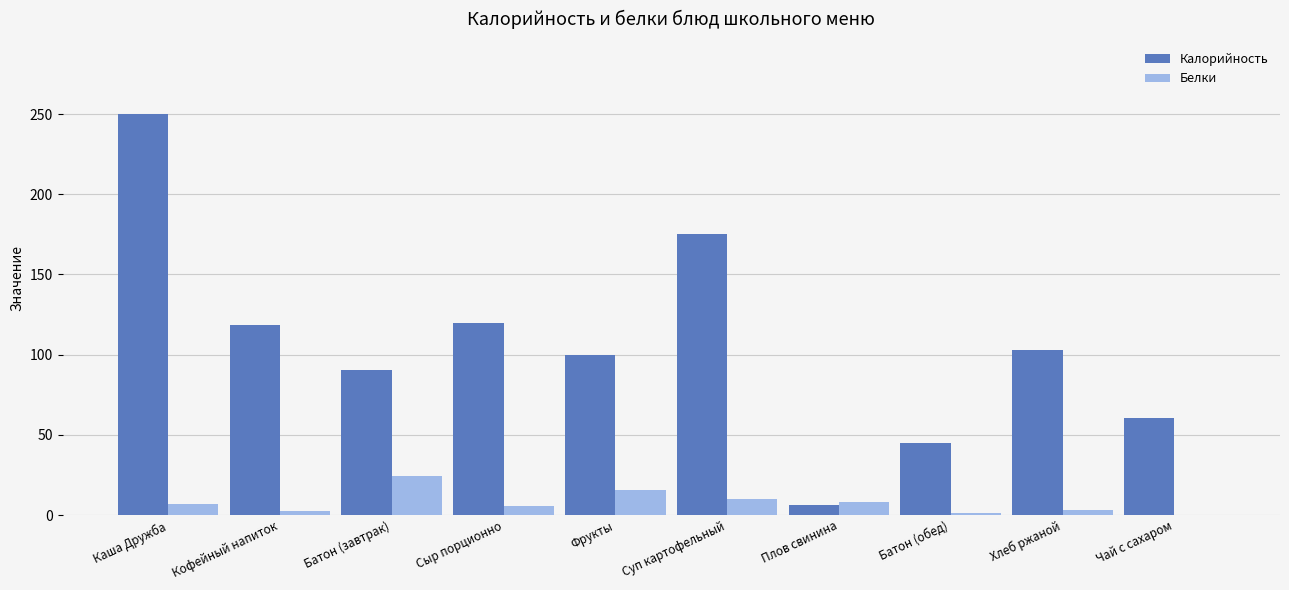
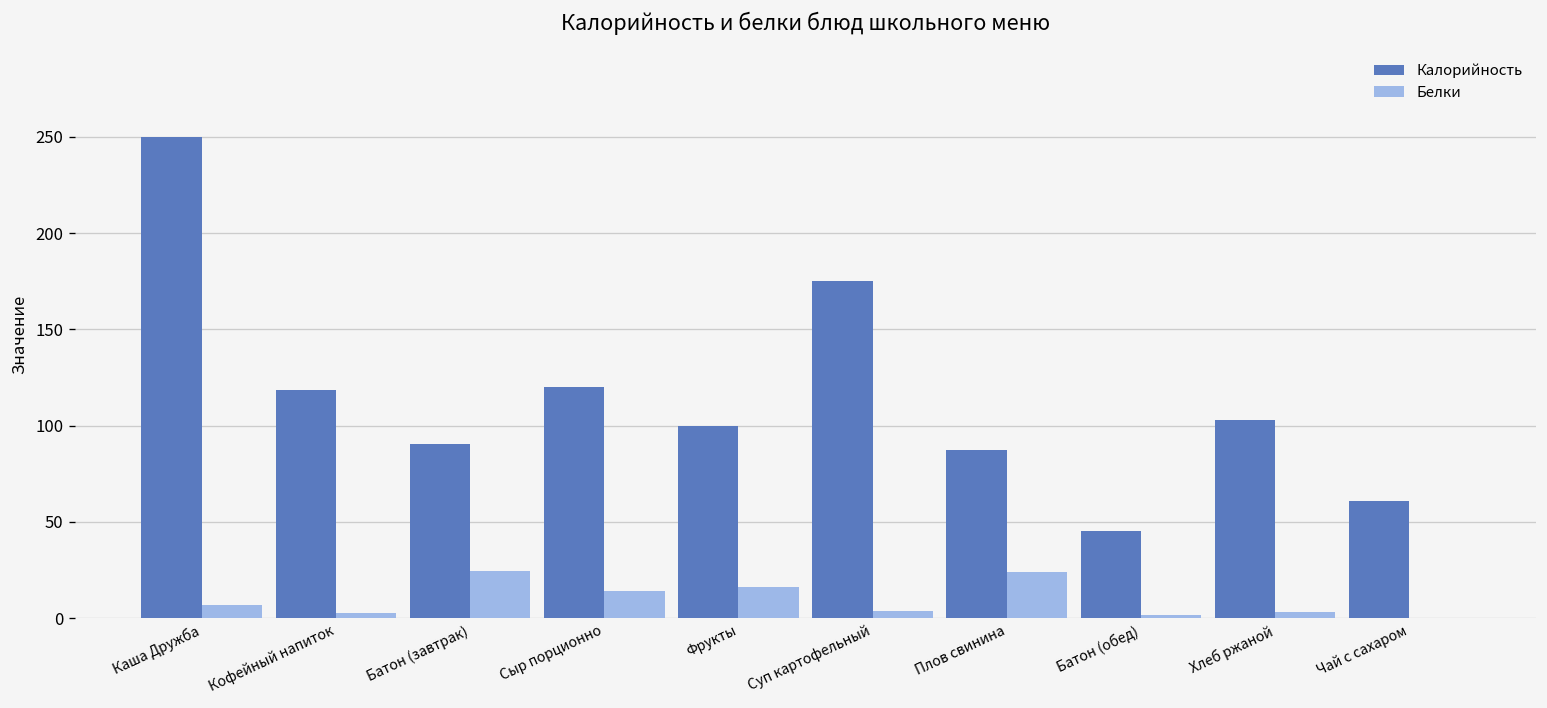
Белки, Сыр порционно: 6 -> 14
Белки, Суп картофельный: 10 -> 4
Калорийность, Плов свинина: 7 -> 87
Белки, Плов свинина: 8 -> 24
